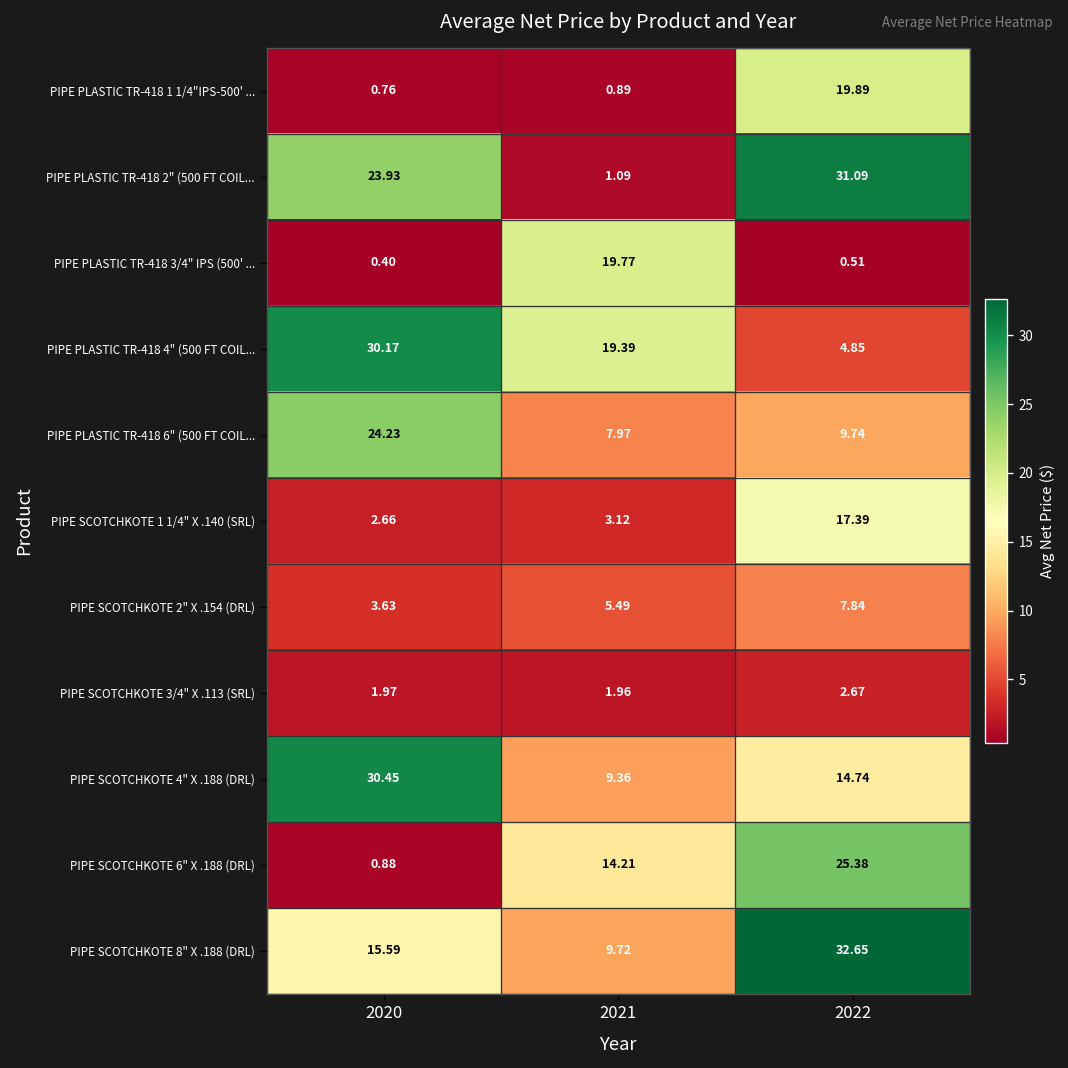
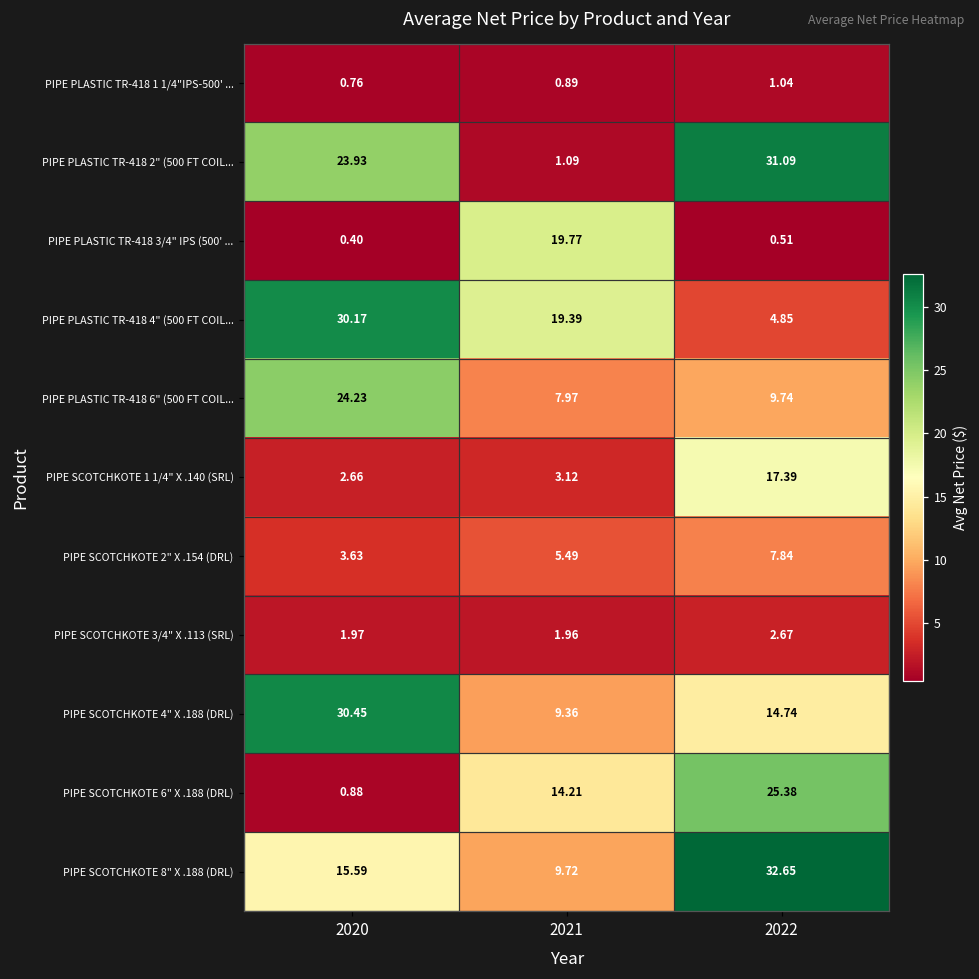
PIPE PLASTIC TR-418 1 1/4"IPS-500' ..., 2022: 19.89 -> 1.04
